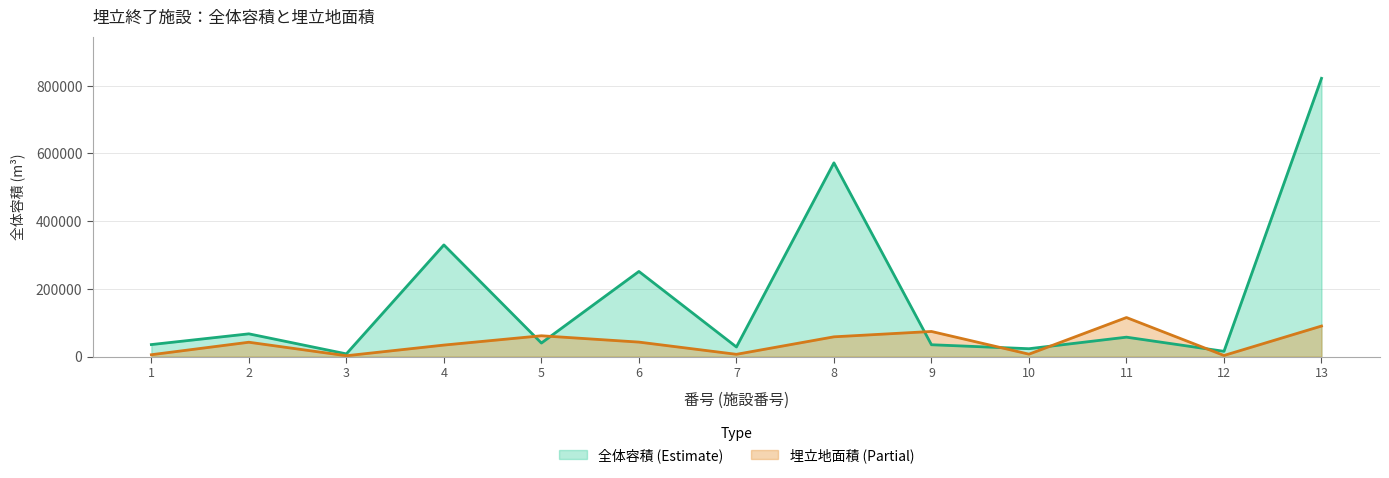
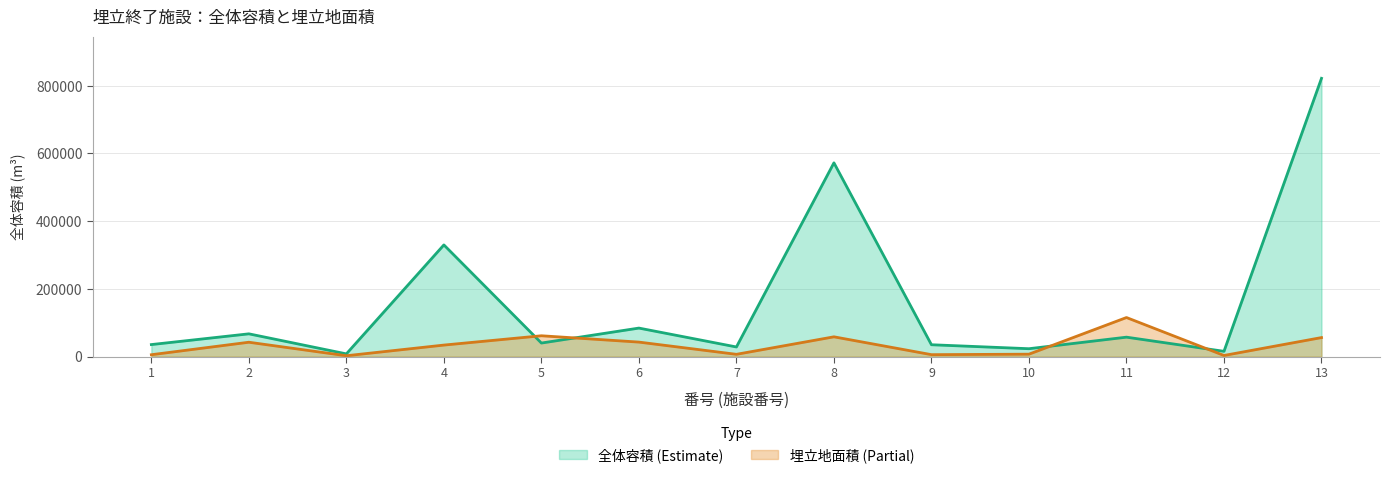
全体容積 (Estimate), 6: 250000 -> 80000
埋立地面積 (Partial), 9: 70000 -> 10000
埋立地面積 (Partial), 13: 90000 -> 60000
